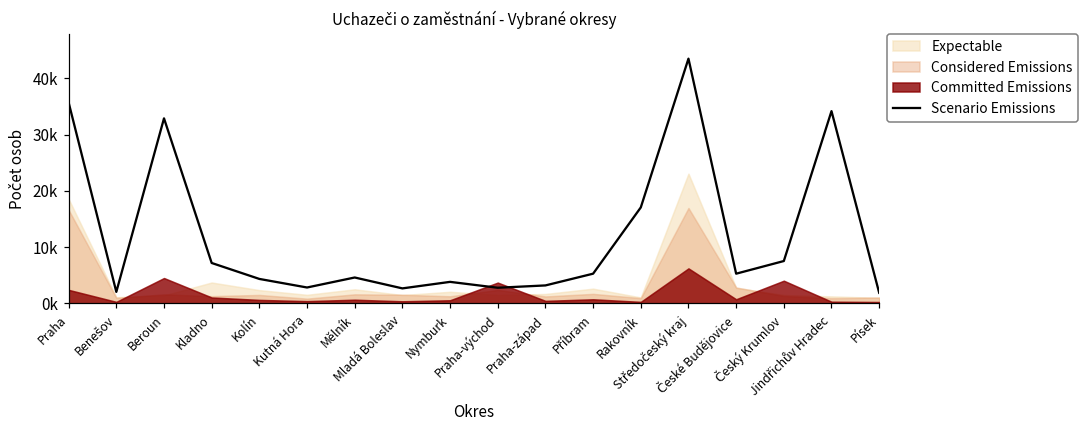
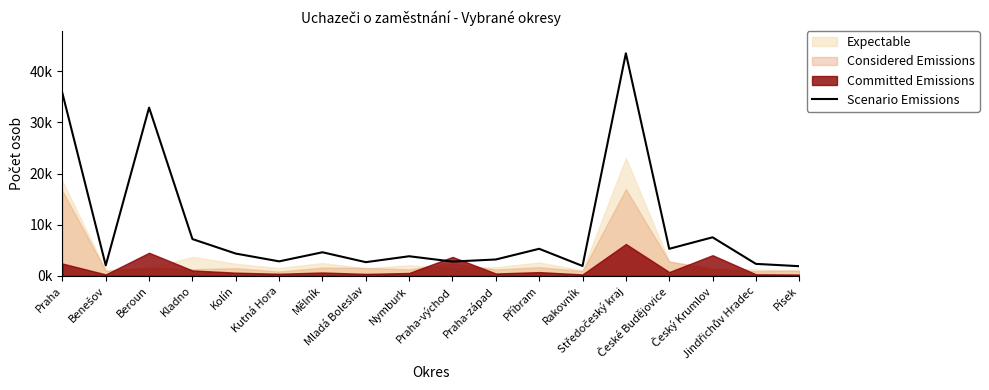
Scenario Emissions, Rakovník: 17000 -> 2000
Scenario Emissions, Jindřichův Hradec: 34000 -> 2000
